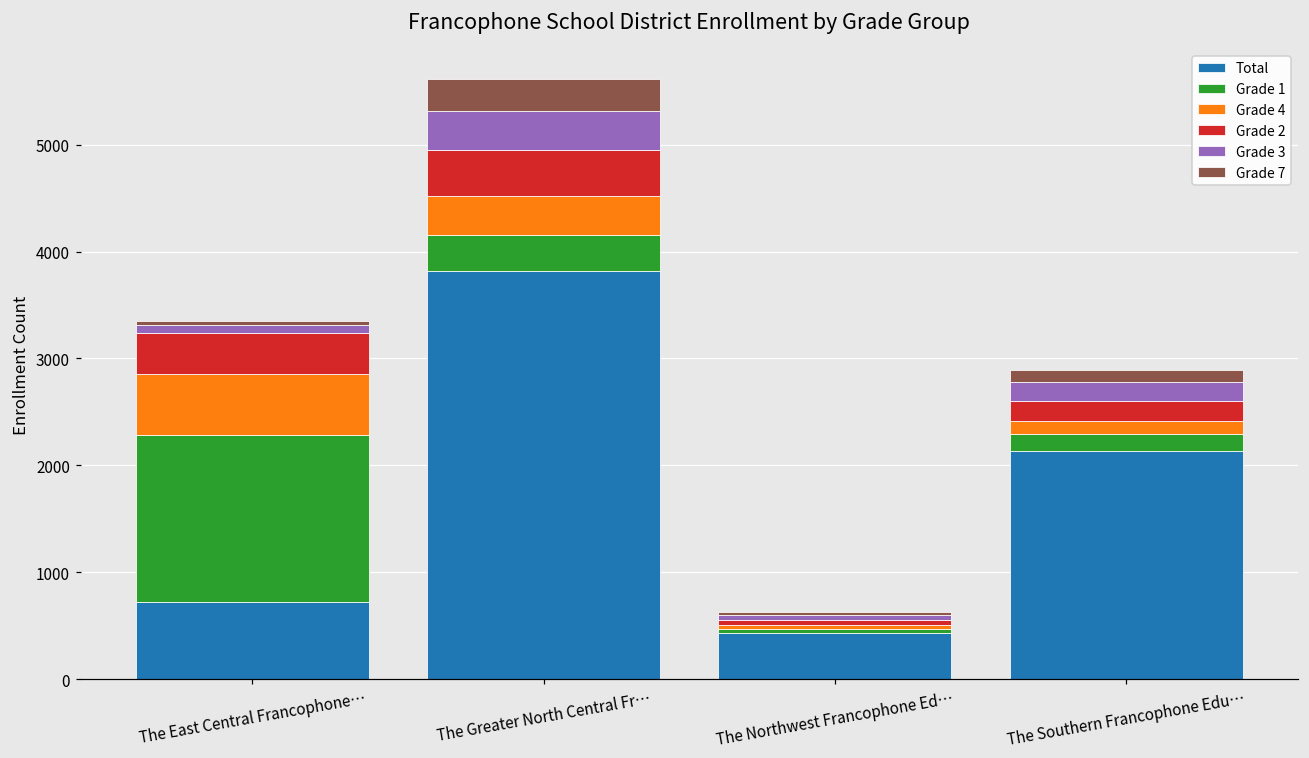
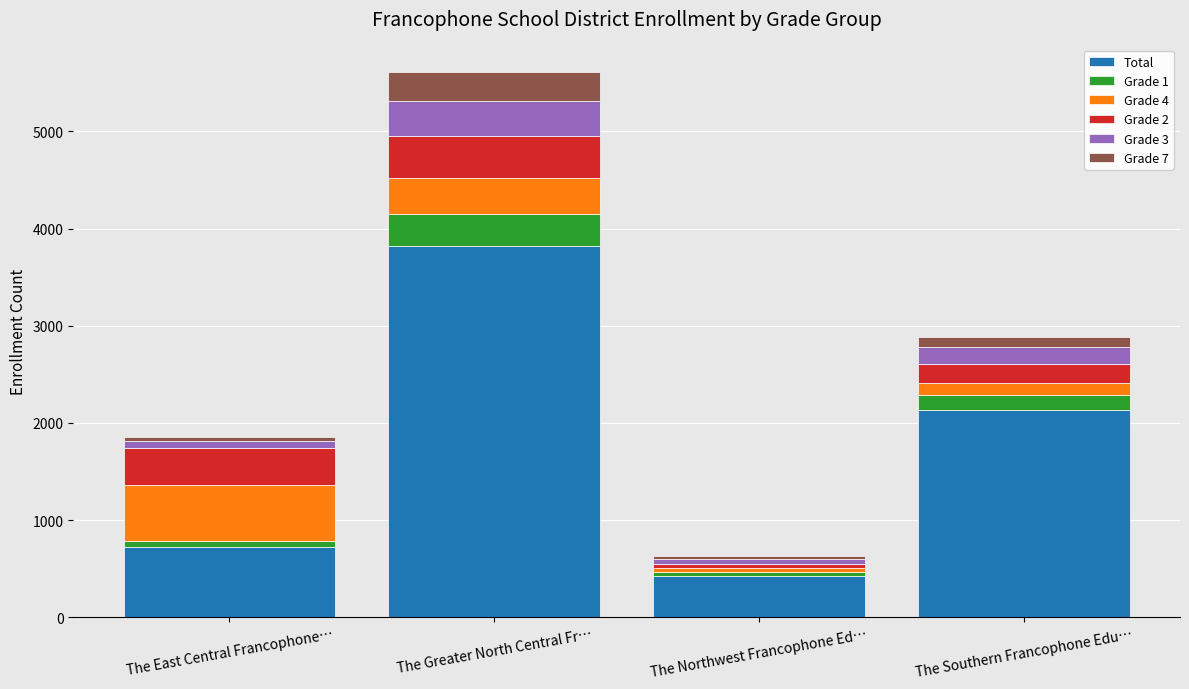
Grade 1, The East Central Francophone…: 1600 -> 100
